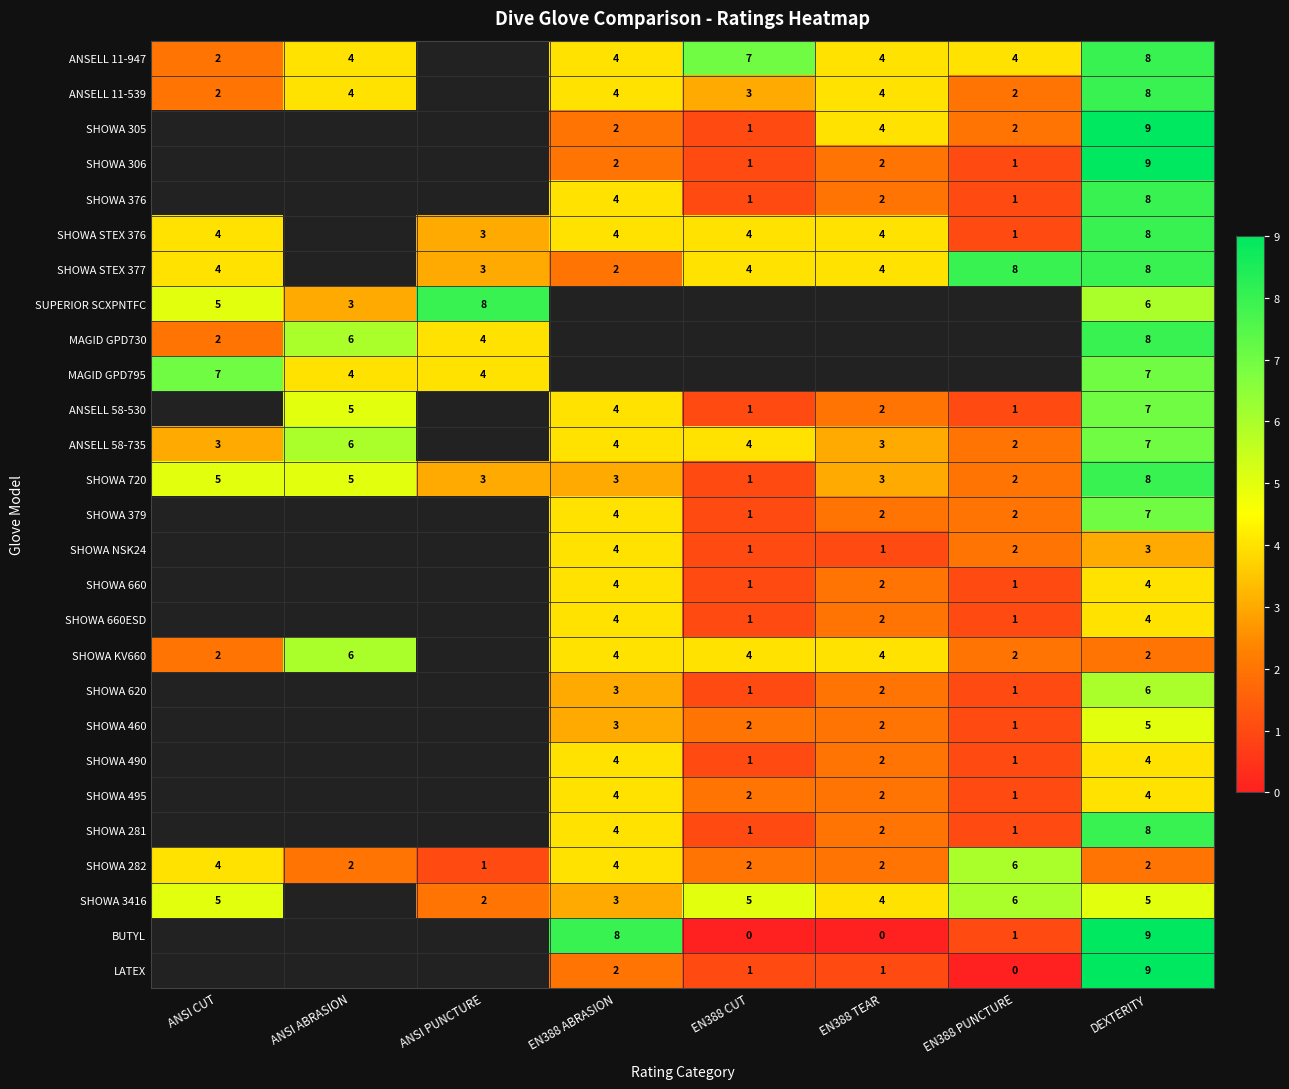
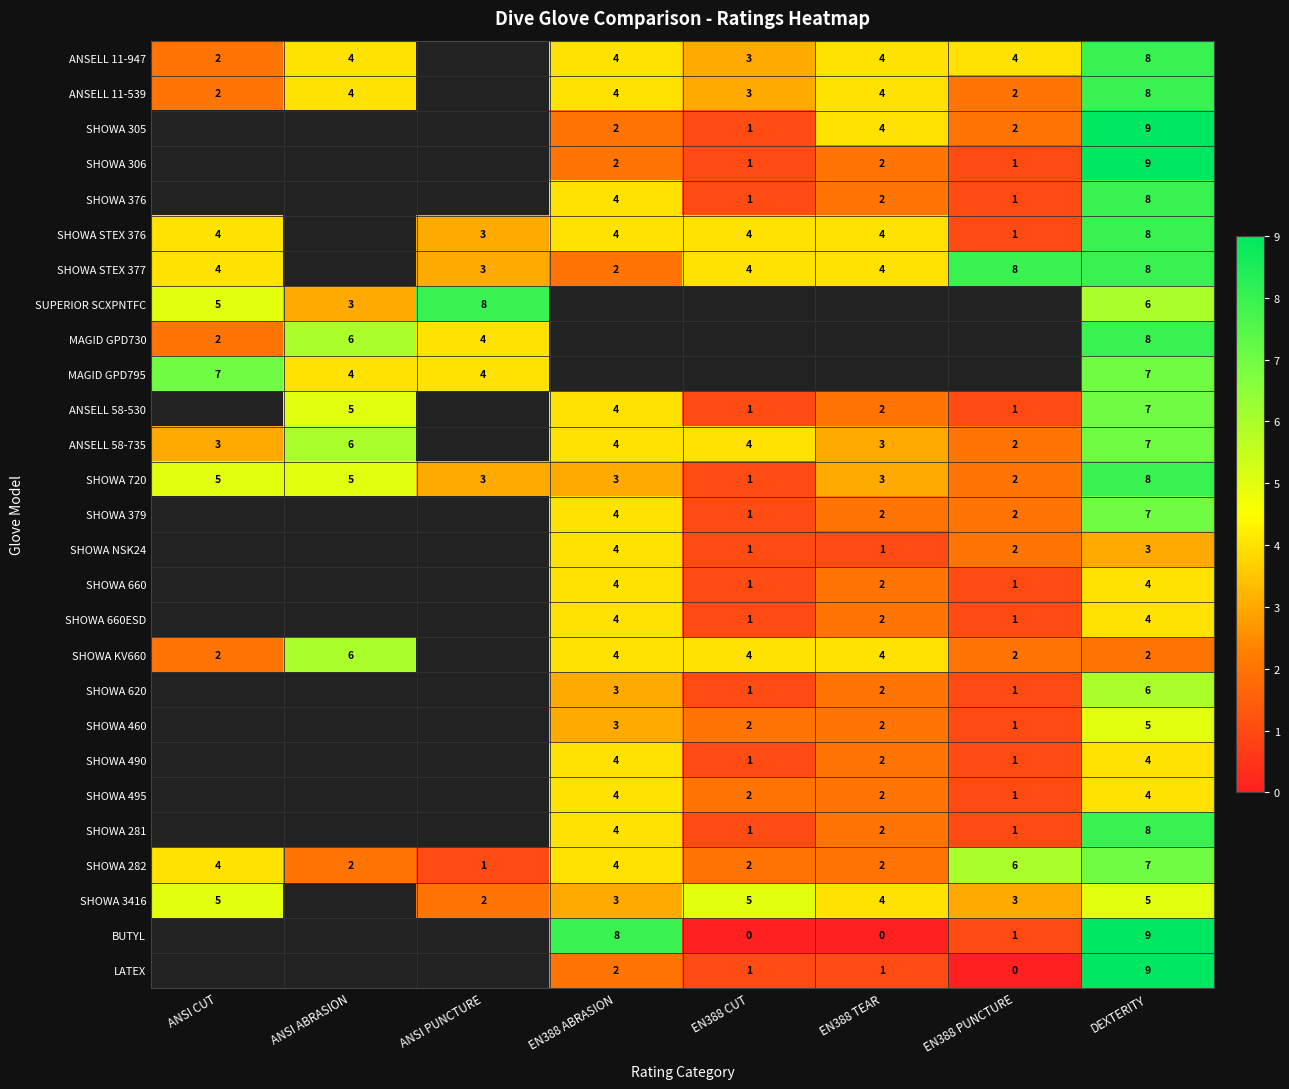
ANSELL 11-947, EN388 CUT: 7 -> 3
SHOWA 282, DEXTERITY: 2 -> 7
SHOWA 3416, EN388 PUNCTURE: 6 -> 3
